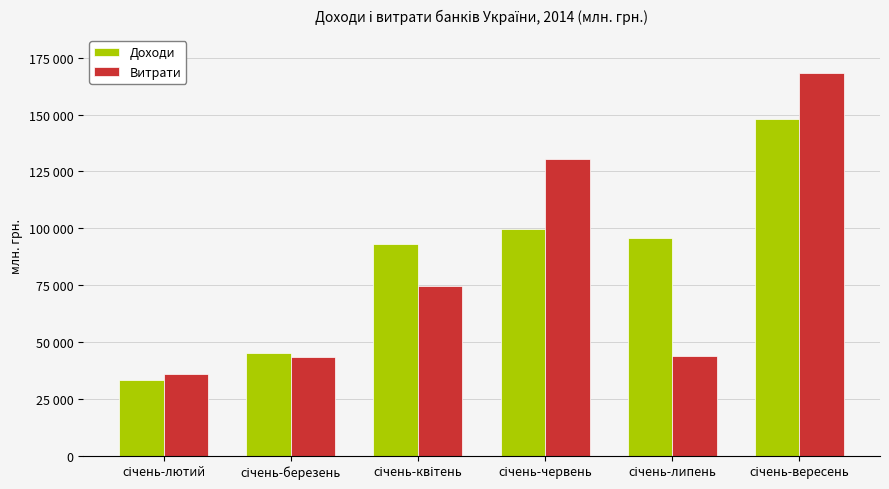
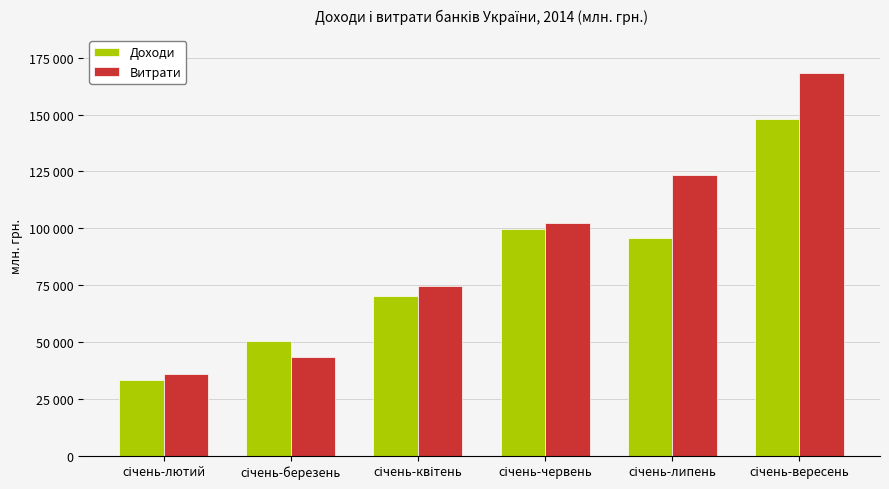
Доходи, січень-березень: 45000 -> 50000
Доходи, січень-квітень: 93000 -> 70000
Витрати, січень-червень: 130000 -> 102000
Витрати, січень-липень: 44000 -> 123000
